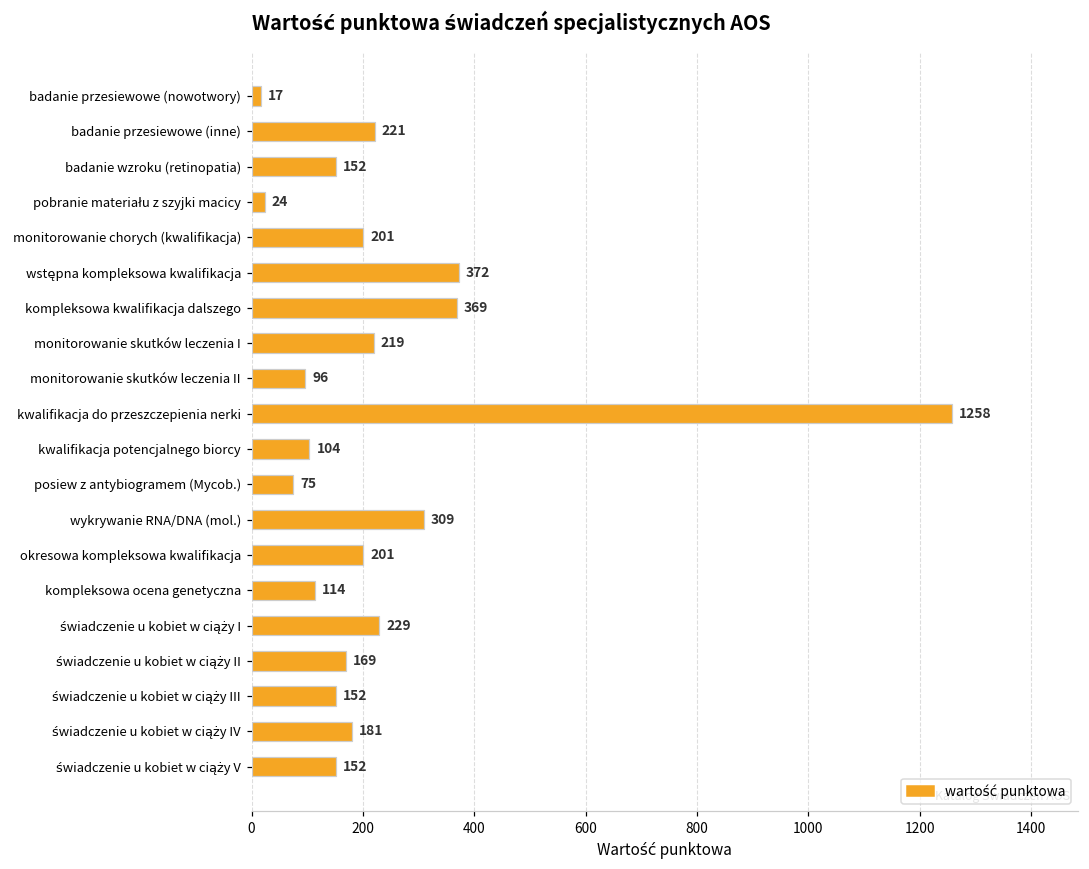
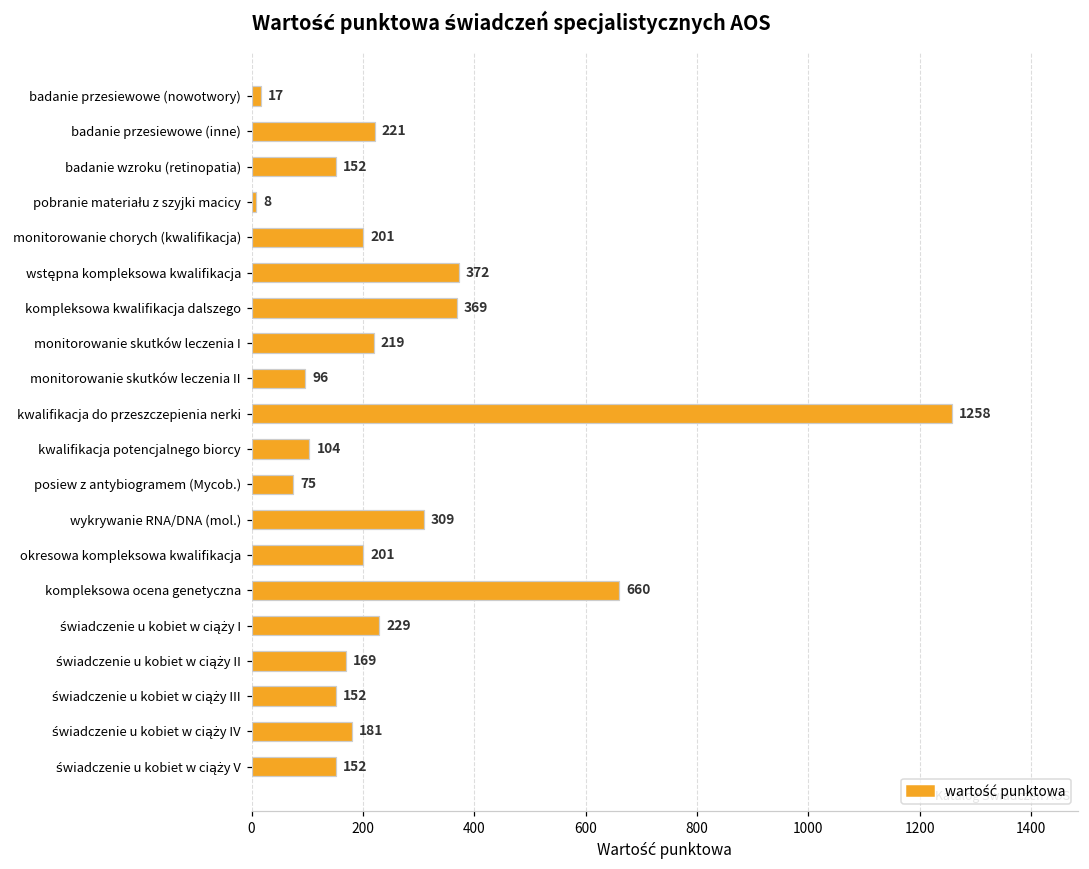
pobranie materiału z szyjki macicy: 24 -> 8
kompleksowa ocena genetyczna: 114 -> 660
